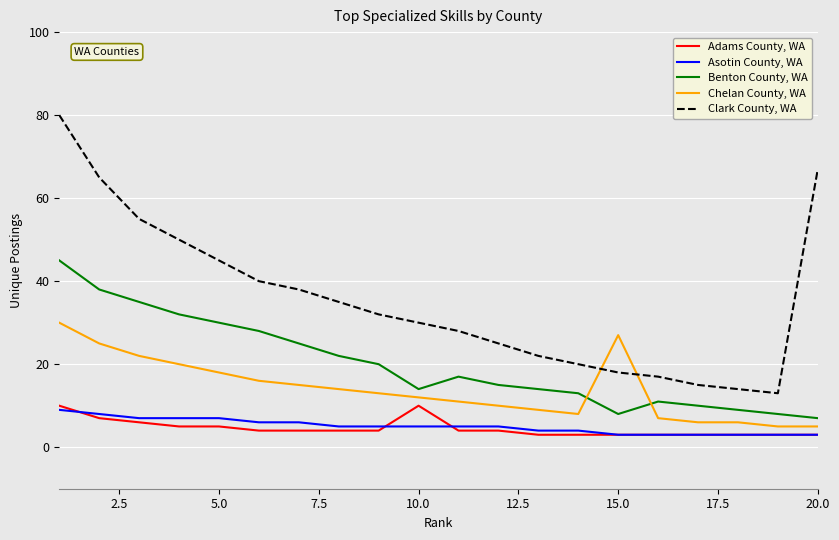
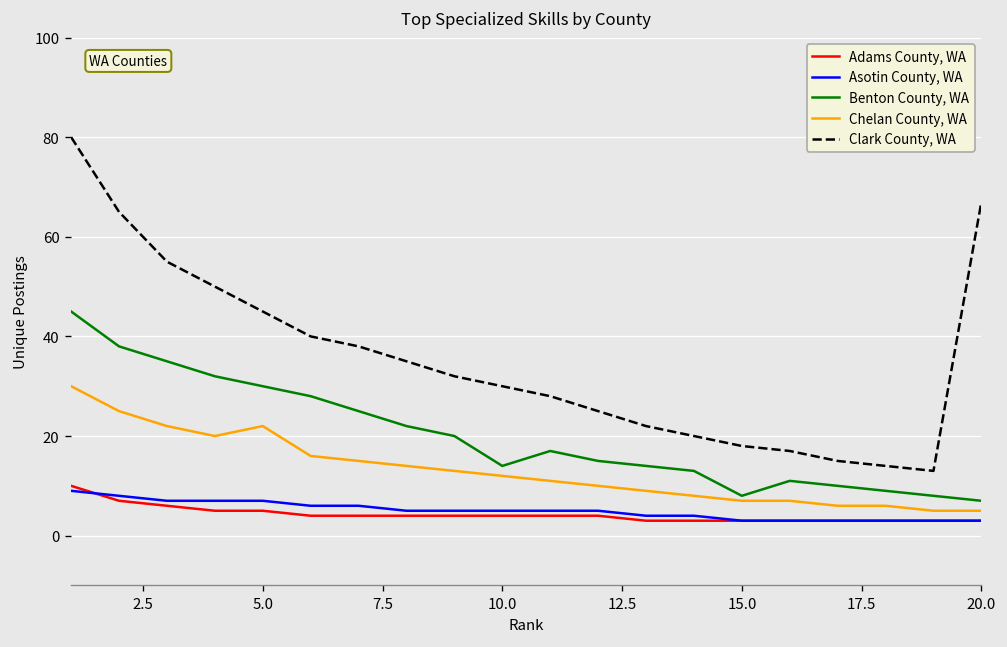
Chelan County, WA, 5.0: 18 -> 22
Adams County, WA, 10.0: 10 -> 4
Chelan County, WA, 15.0: 27 -> 7
